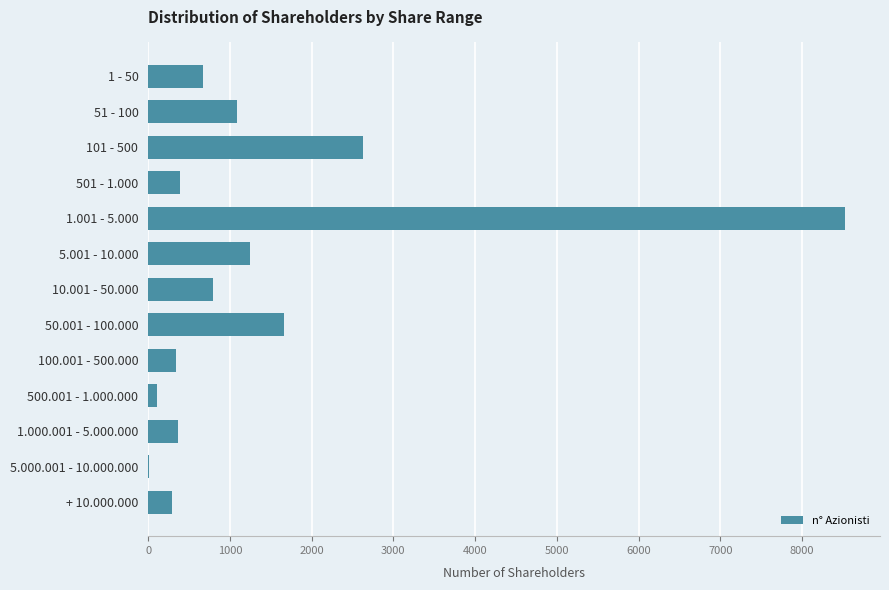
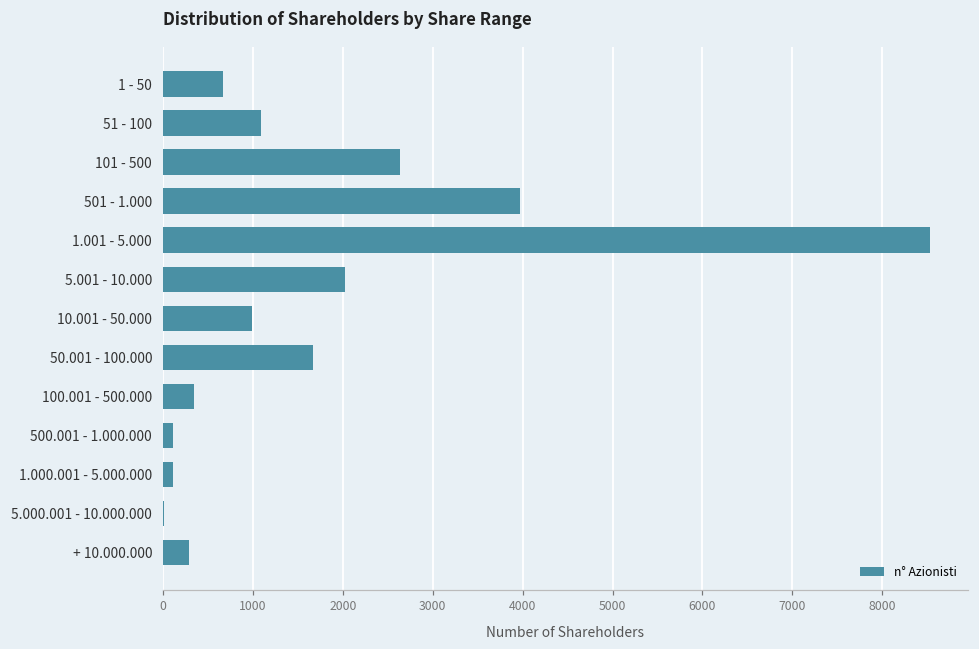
501 - 1.000: 400 -> 4000
5.001 - 10.000: 1200 -> 2000
10.001 - 50.000: 800 -> 1000
1.000.001 - 5.000.000: 400 -> 100
